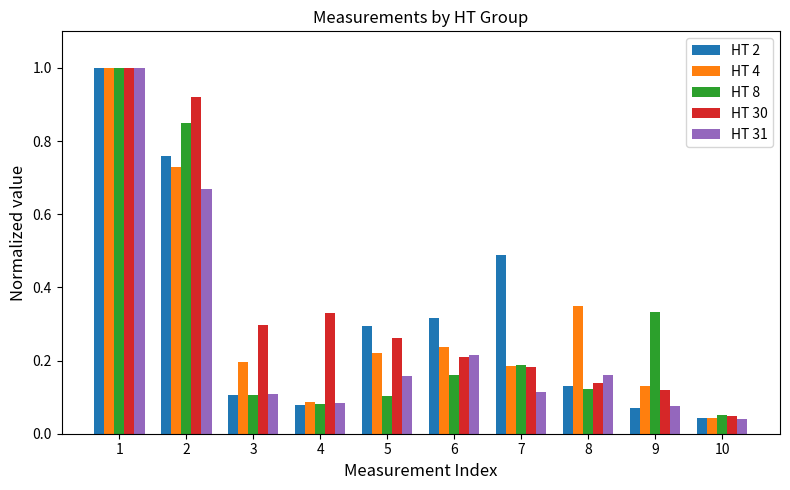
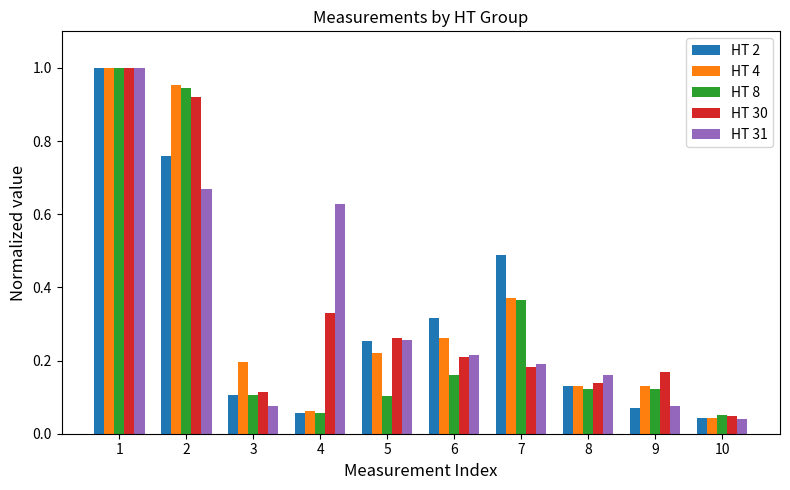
HT 4, 2: 0.73 -> 0.95
HT 8, 2: 0.85 -> 0.95
HT 30, 3: 0.30 -> 0.11
HT 31, 3: 0.11 -> 0.08
HT 2, 4: 0.08 -> 0.06
HT 4, 4: 0.09 -> 0.06
HT 8, 4: 0.08 -> 0.06
HT 31, 4: 0.08 -> 0.63
HT 2, 5: 0.29 -> 0.25
HT 31, 5: 0.16 -> 0.26
HT 4, 6: 0.24 -> 0.26
HT 4, 7: 0.19 -> 0.37
HT 8, 7: 0.19 -> 0.37
HT 31, 7: 0.11 -> 0.19
HT 4, 8: 0.35 -> 0.13
HT 8, 9: 0.33 -> 0.12
HT 30, 9: 0.12 -> 0.17
